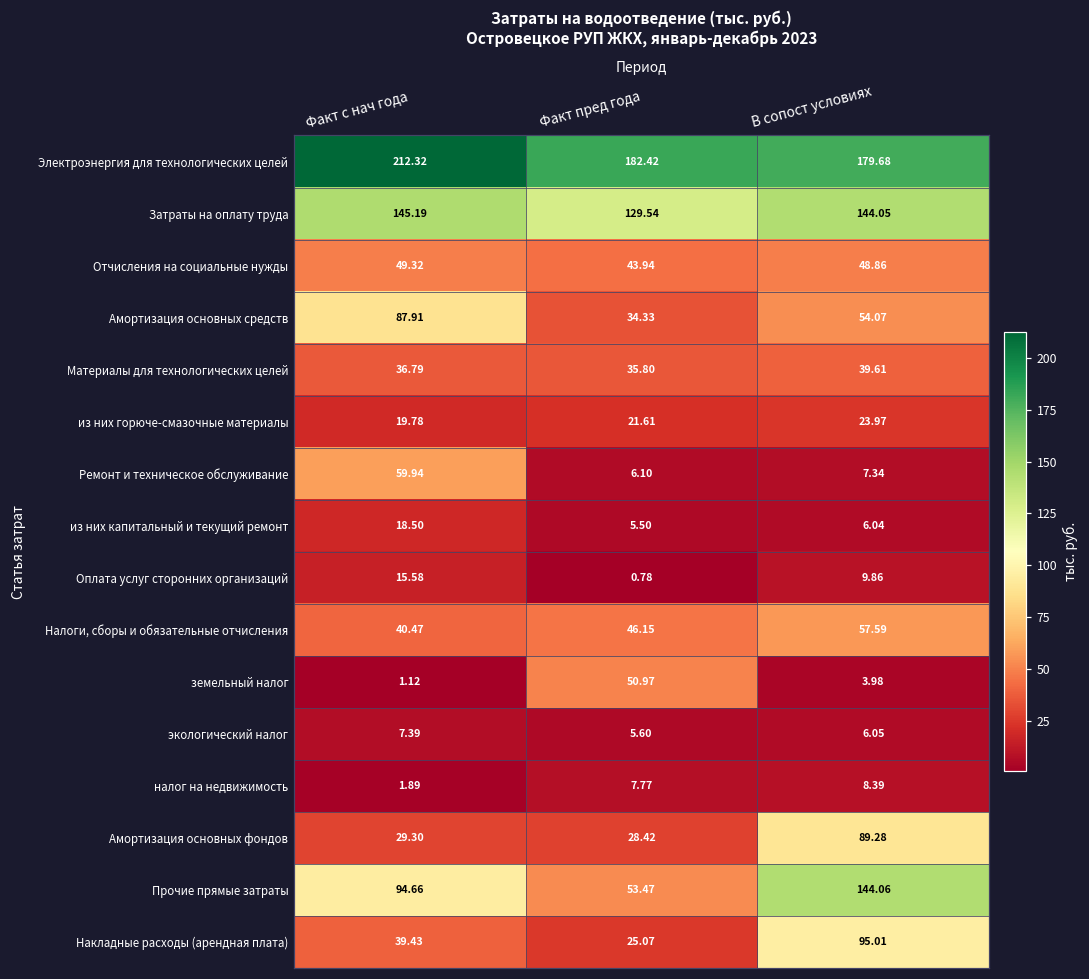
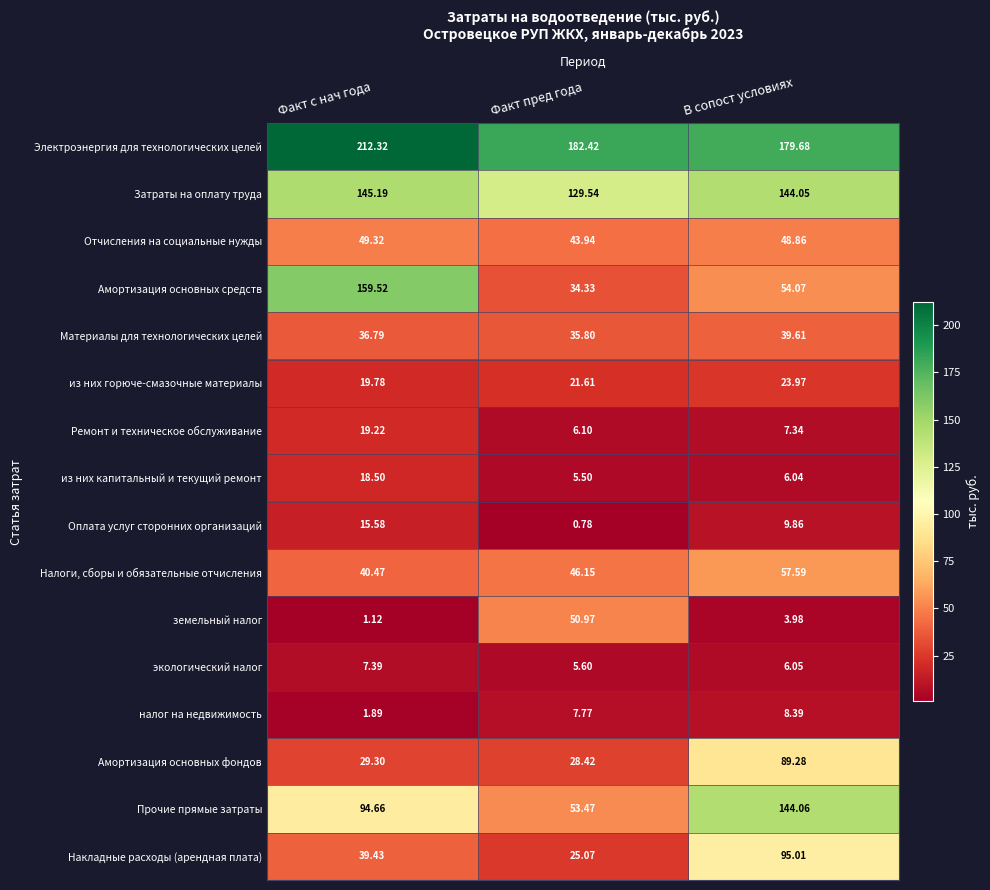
Амортизация основных средств, Факт с нач года: 87.91 -> 159.52
Ремонт и техническое обслуживание, Факт с нач года: 59.94 -> 19.22
